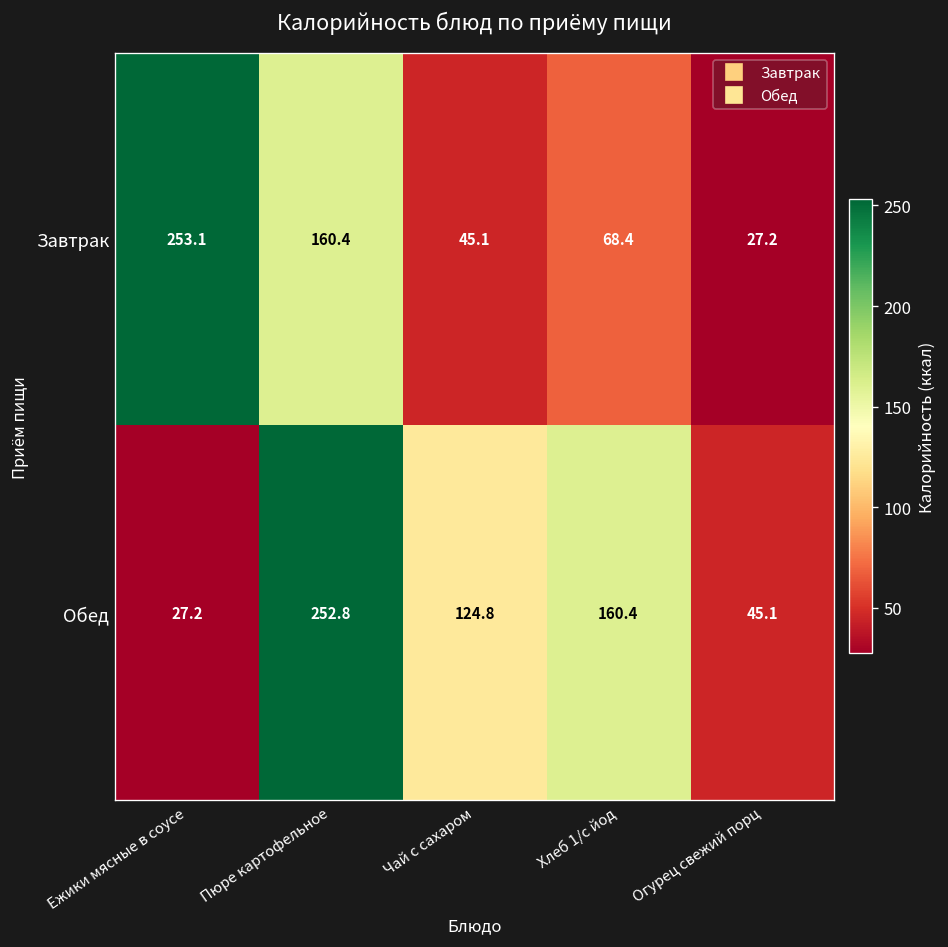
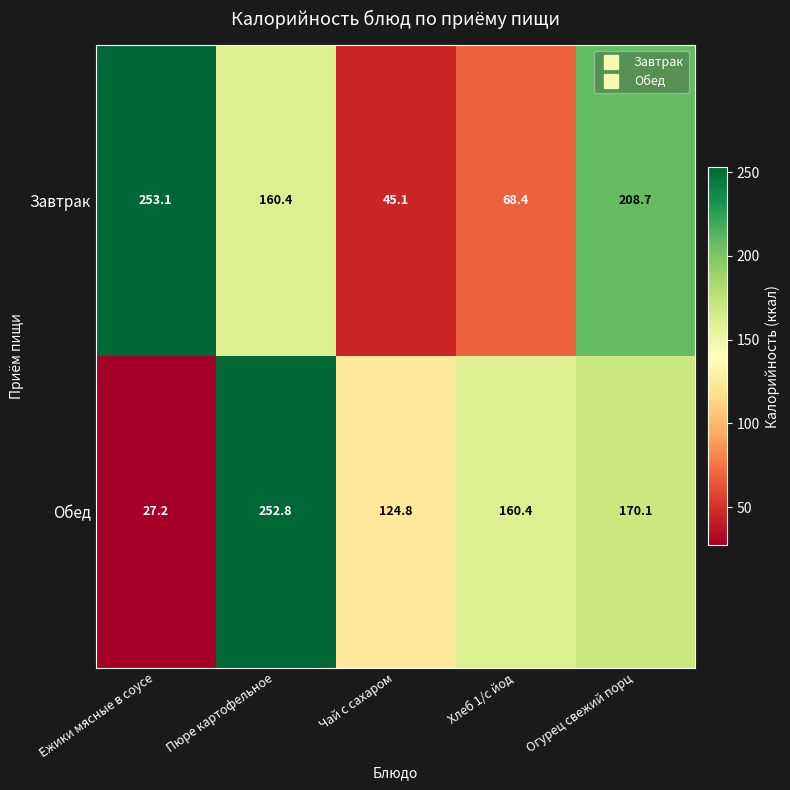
Завтрак, Огурец свежий порц: 27.2 -> 208.7
Обед, Огурец свежий порц: 45.1 -> 170.1
